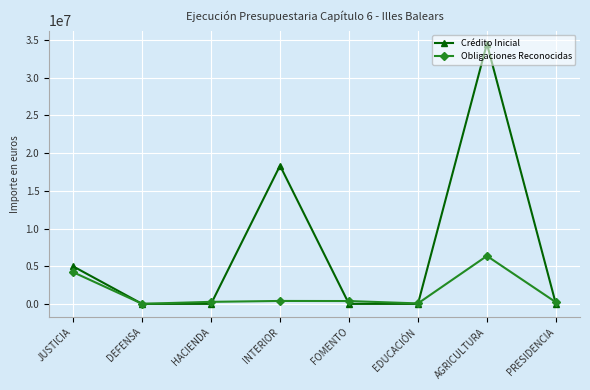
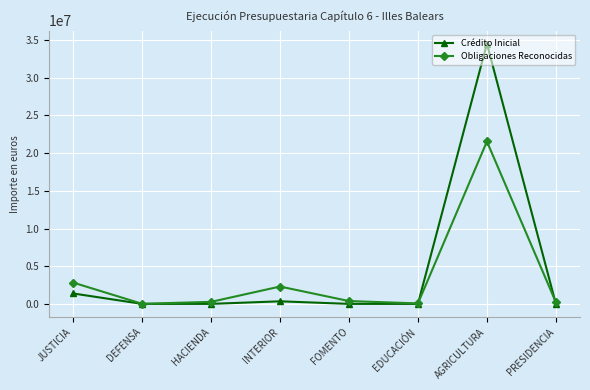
Crédito Inicial, JUSTICIA: 5000000 -> 1000000
Obligaciones Reconocidas, JUSTICIA: 4000000 -> 3000000
Crédito Inicial, INTERIOR: 18000000 -> 0
Obligaciones Reconocidas, INTERIOR: 0 -> 2000000
Obligaciones Reconocidas, AGRICULTURA: 6000000 -> 22000000
